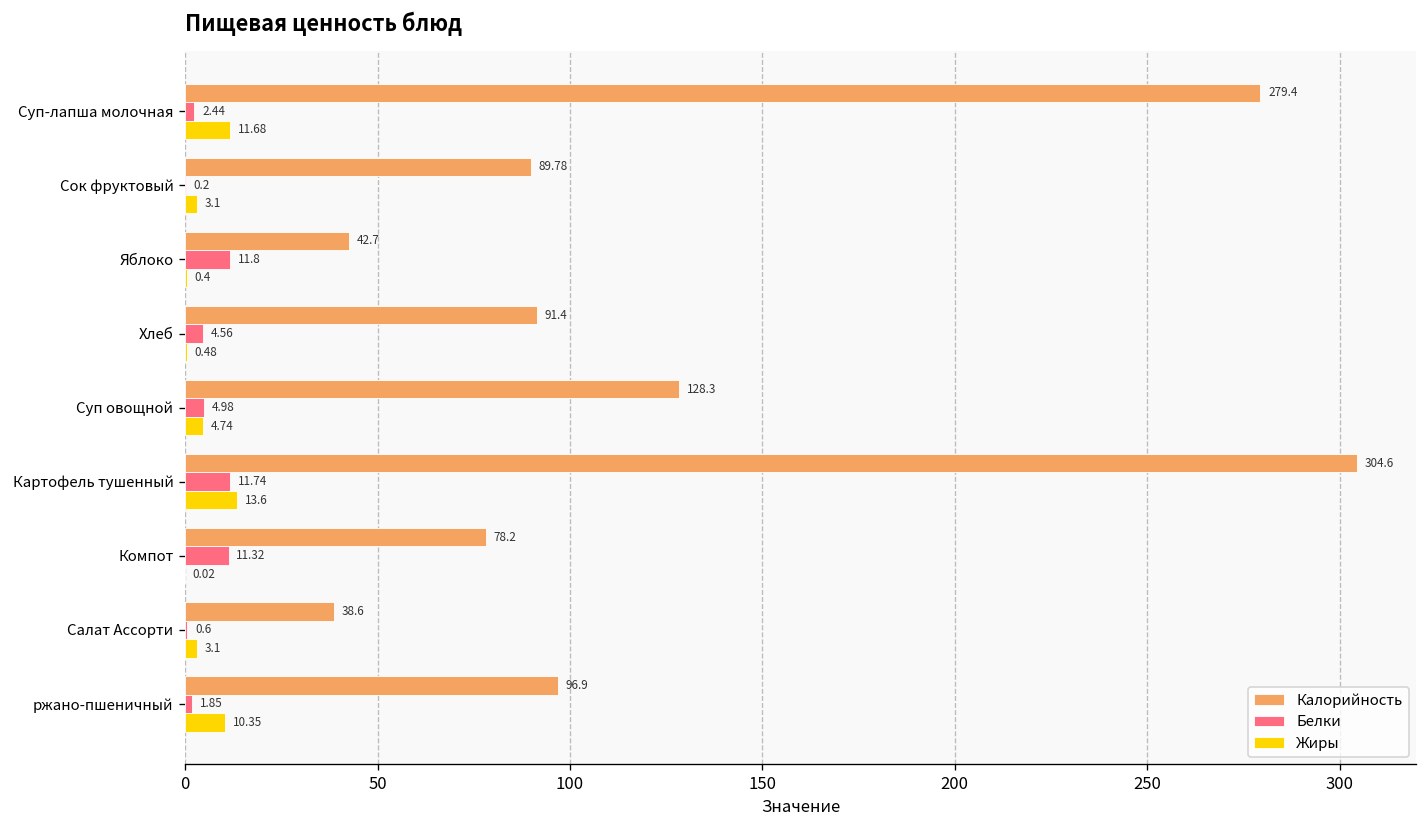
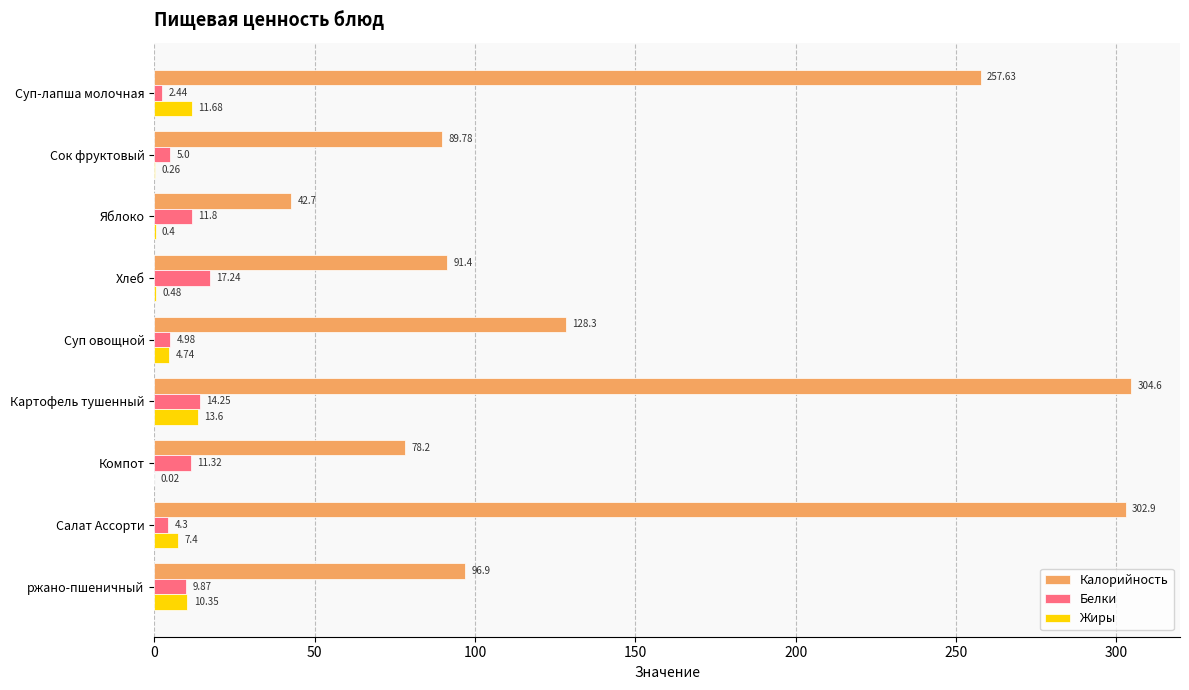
Калорийность, Суп-лапша молочная: 279.4 -> 257.63
Белки, Сок фруктовый: 0.2 -> 5.0
Жиры, Сок фруктовый: 3.1 -> 0.26
Белки, Хлеб: 4.56 -> 17.24
Белки, Картофель тушенный: 11.74 -> 14.25
Калорийность, Салат Ассорти: 38.6 -> 302.9
Белки, Салат Ассорти: 0.6 -> 4.3
Жиры, Салат Ассорти: 3.1 -> 7.4
Белки, ржано-пшеничный: 1.85 -> 9.87
